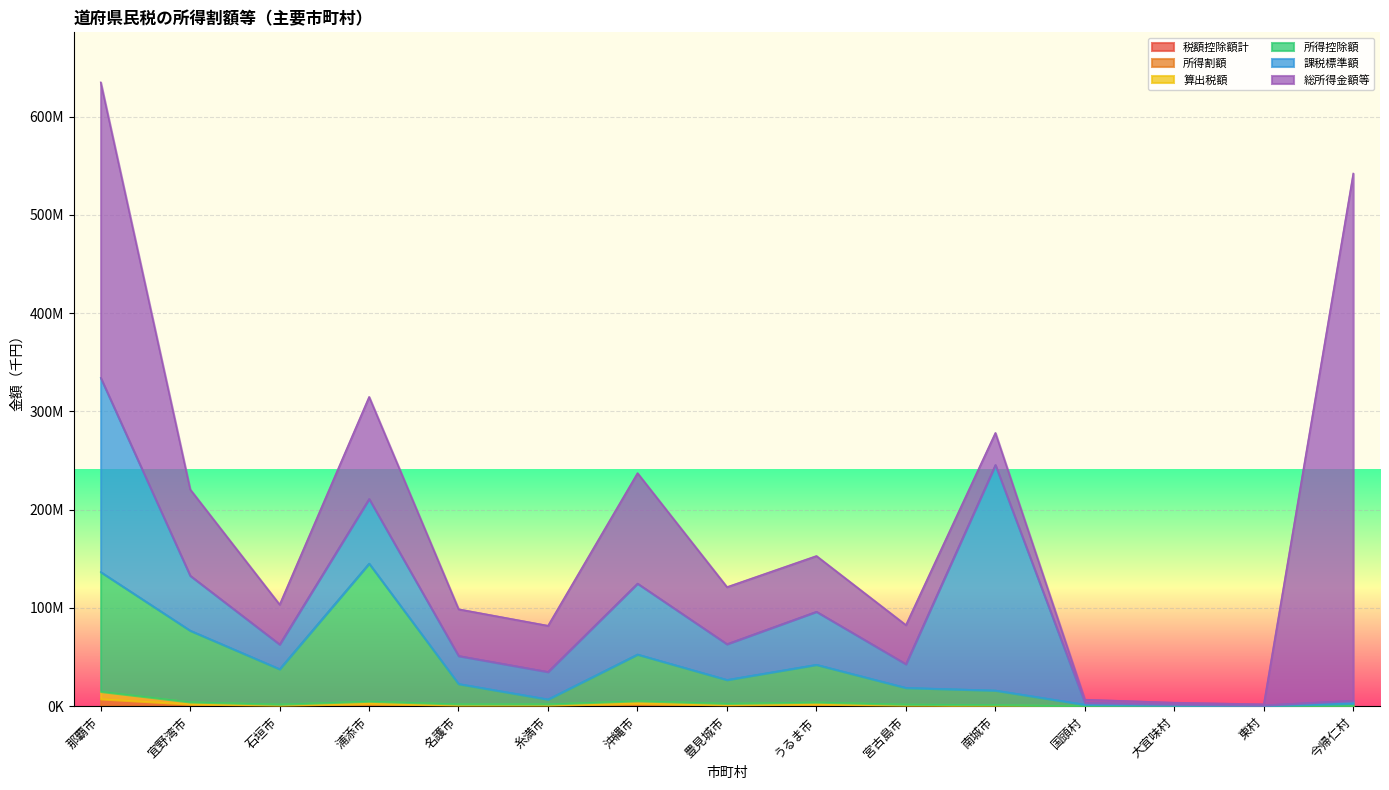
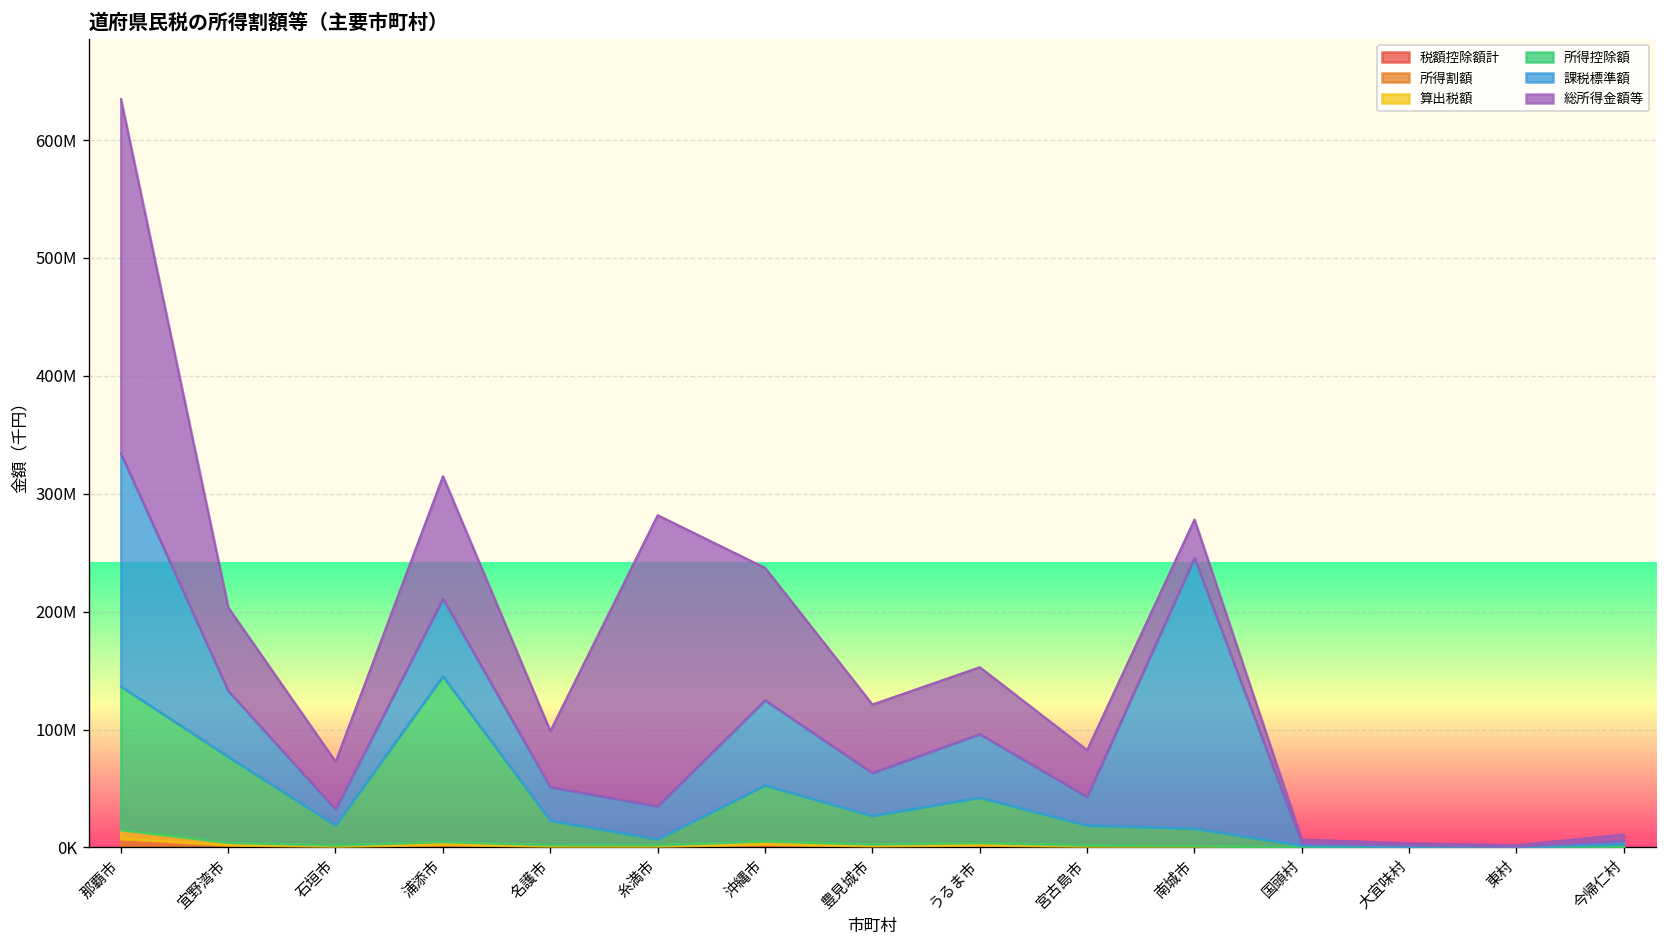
総所得金額等, 宜野湾市: 90000000 -> 70000000
所得控除額, 石垣市: 40000000 -> 20000000
課税標準額, 石垣市: 30000000 -> 10000000
総所得金額等, 糸満市: 50000000 -> 250000000
総所得金額等, 今帰仁村: 540000000 -> 10000000
